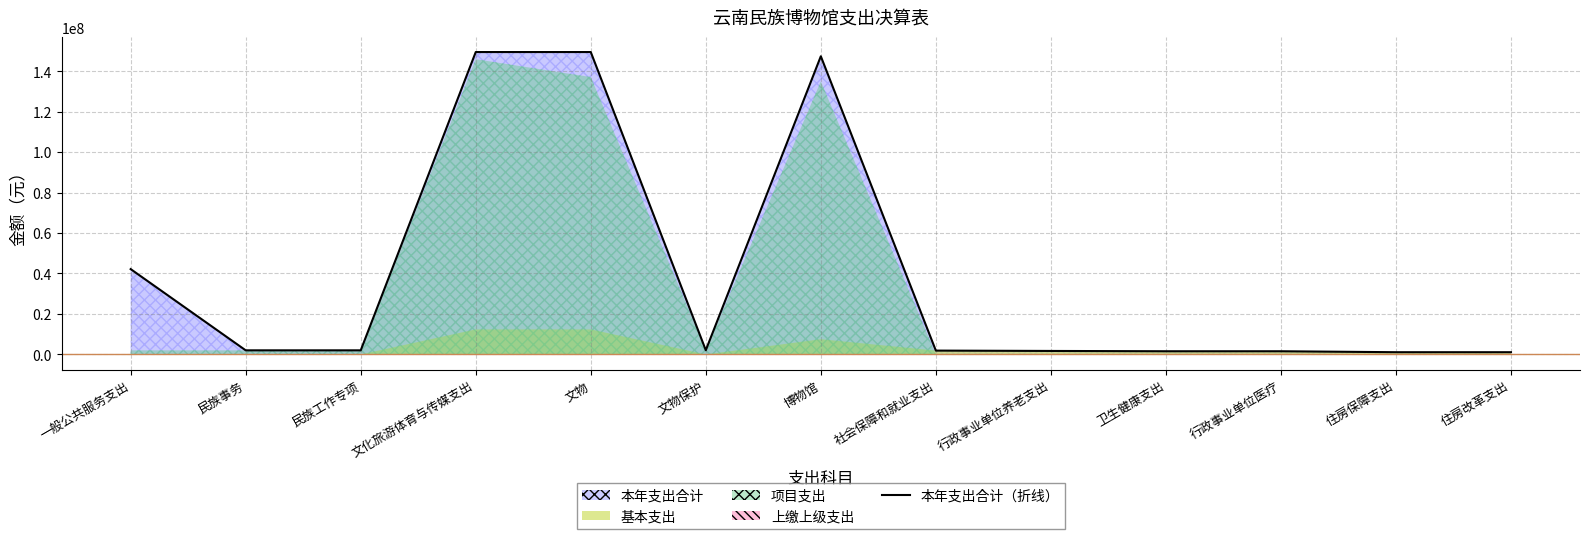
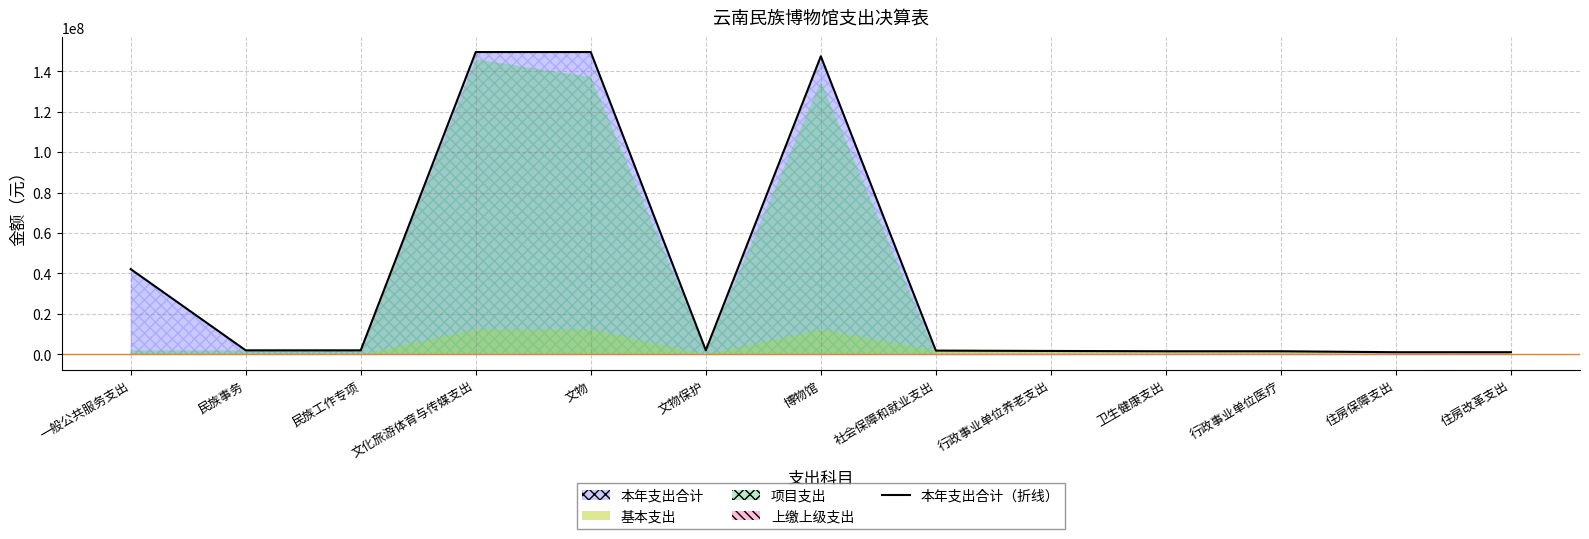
基本支出, 博物馆: 8000000 -> 12000000
